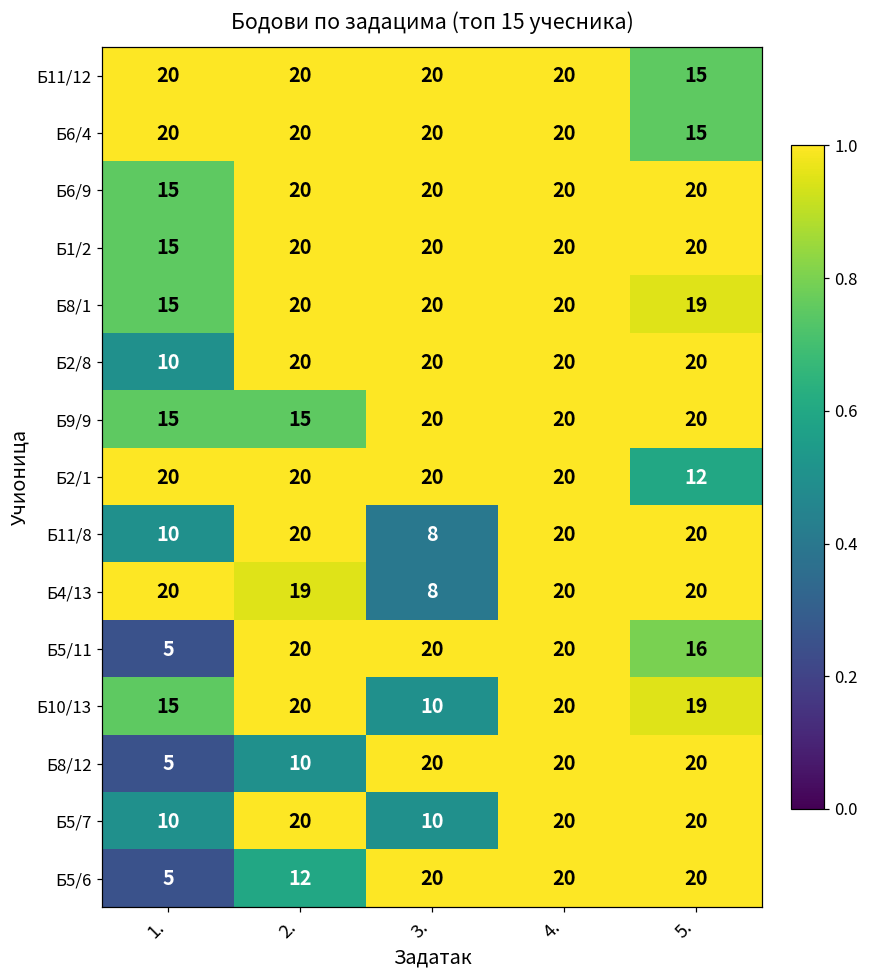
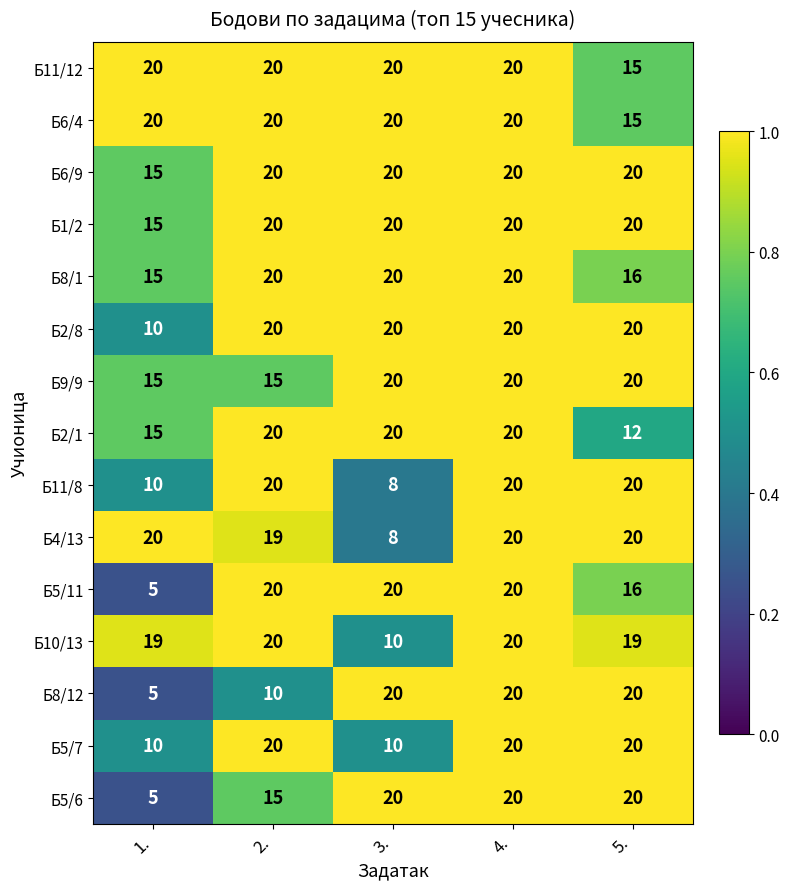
Б8/1, 5.: 19 -> 16
Б2/1, 1.: 20 -> 15
Б10/13, 1.: 15 -> 19
Б5/6, 2.: 12 -> 15
